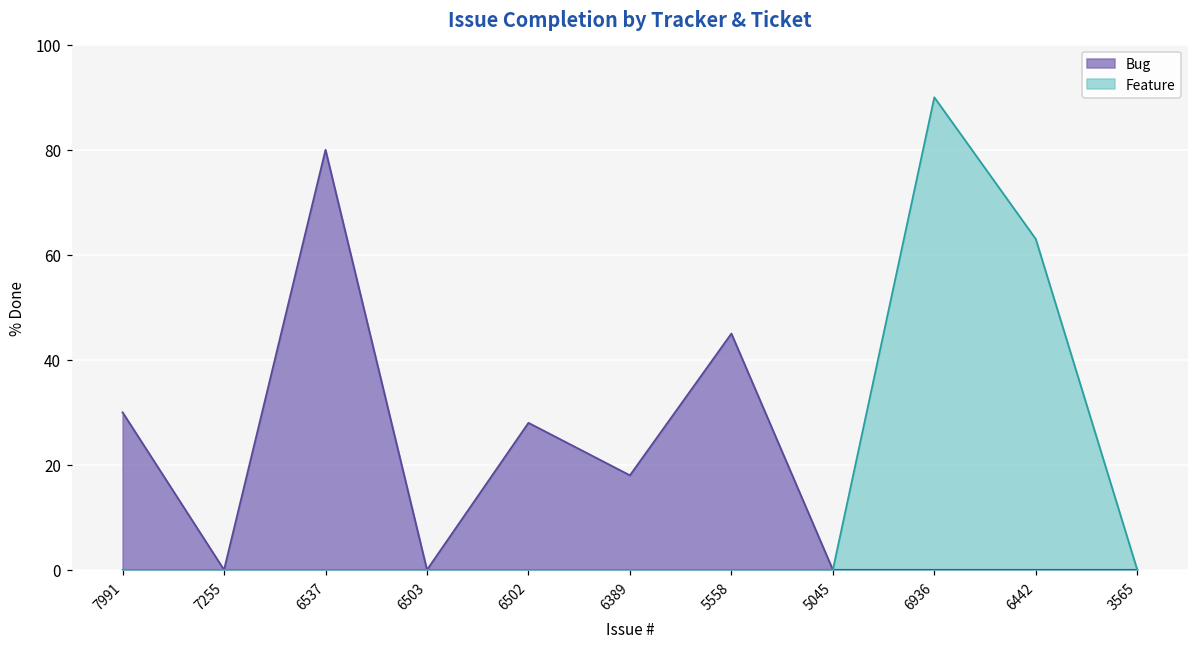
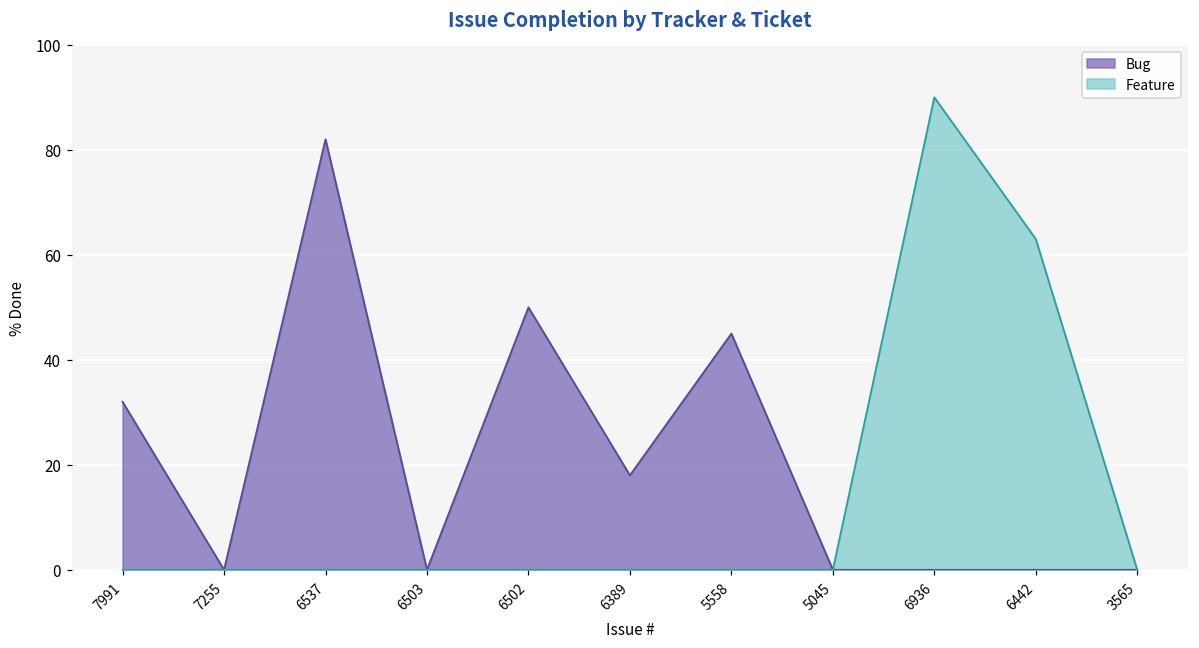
Bug, 7991: 30 -> 32
Bug, 6537: 80 -> 82
Bug, 6502: 28 -> 50
